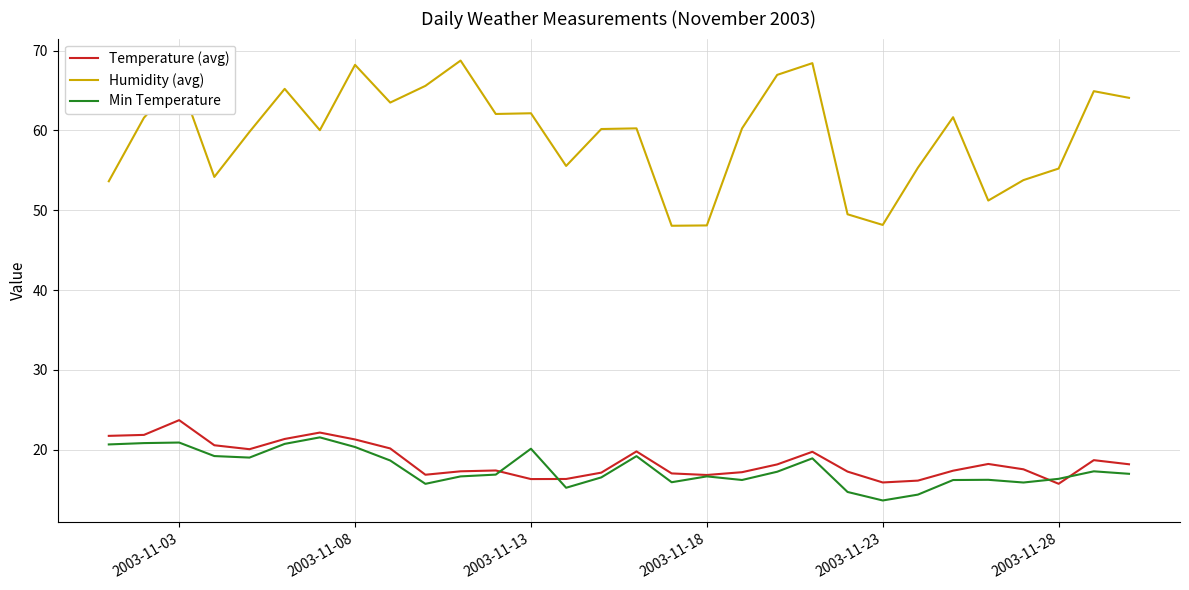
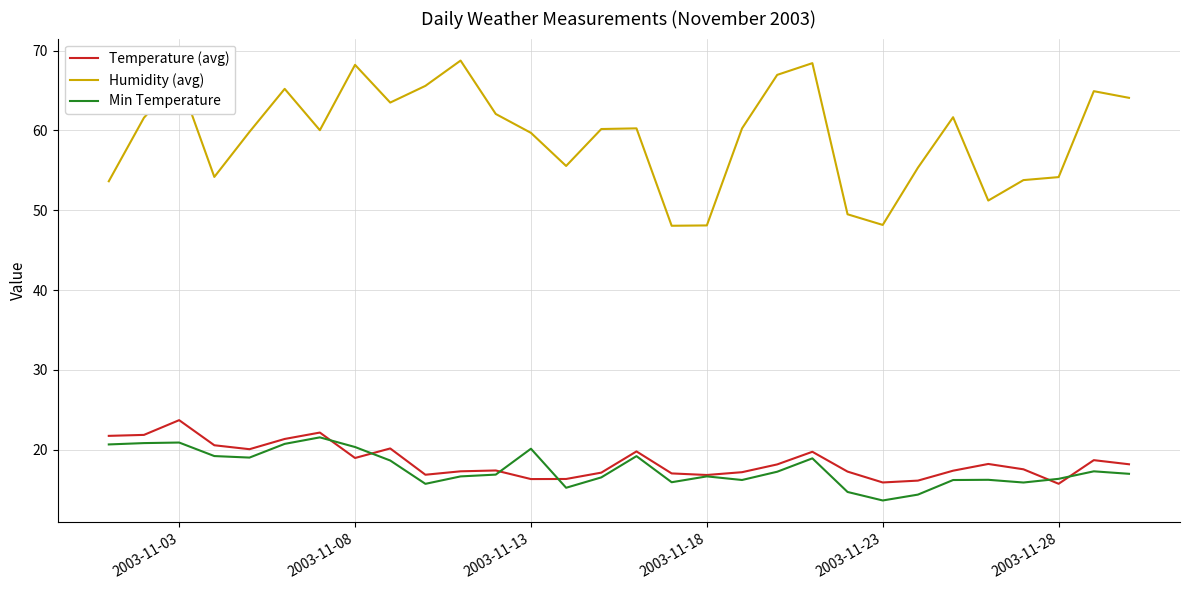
Temperature (avg), 2003-11-08: 21 -> 19
Humidity (avg), 2003-11-13: 62 -> 60
Humidity (avg), 2003-11-28: 55 -> 54
